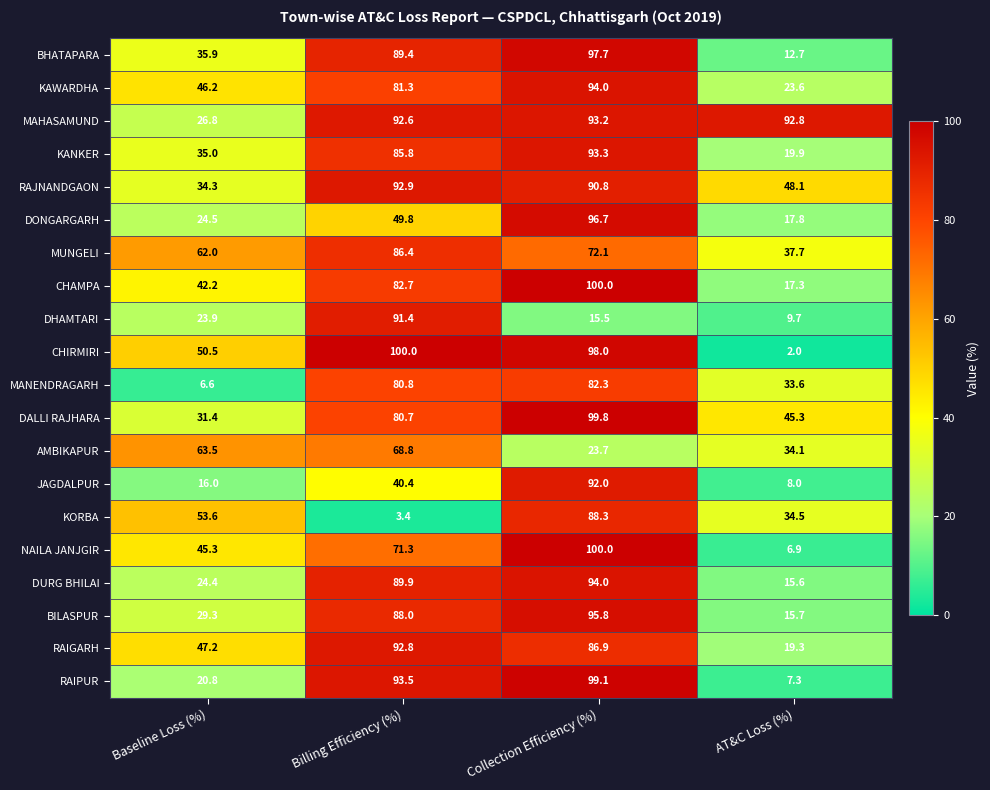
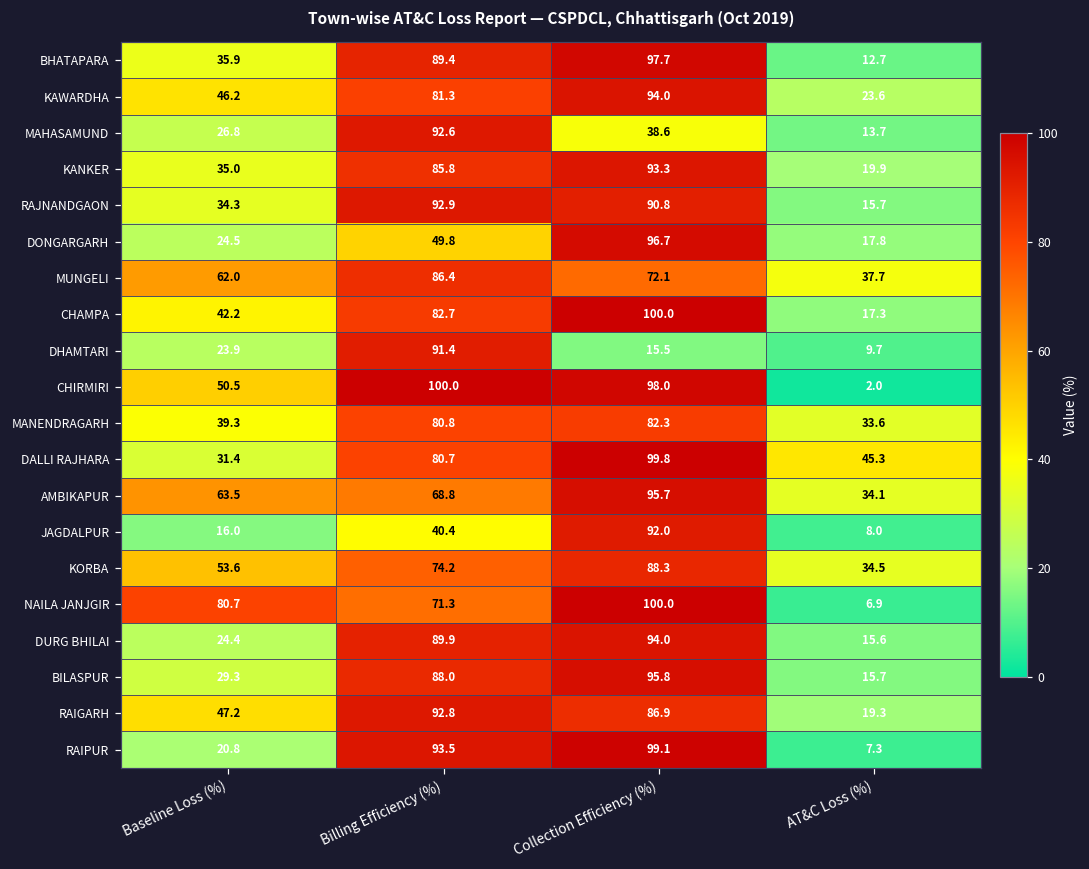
MAHASAMUND, Collection Efficiency (%): 93.2 -> 38.6
MAHASAMUND, AT&C Loss (%): 92.8 -> 13.7
RAJNANDGAON, AT&C Loss (%): 48.1 -> 15.7
MANENDRAGARH, Baseline Loss (%): 6.6 -> 39.3
AMBIKAPUR, Collection Efficiency (%): 23.7 -> 95.7
KORBA, Billing Efficiency (%): 3.4 -> 74.2
NAILA JANJGIR, Baseline Loss (%): 45.3 -> 80.7
